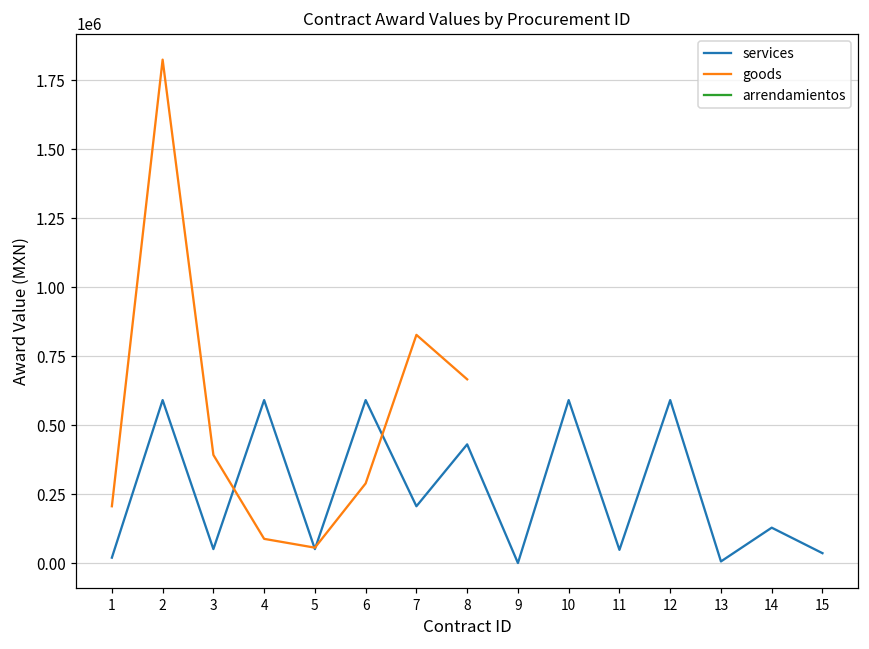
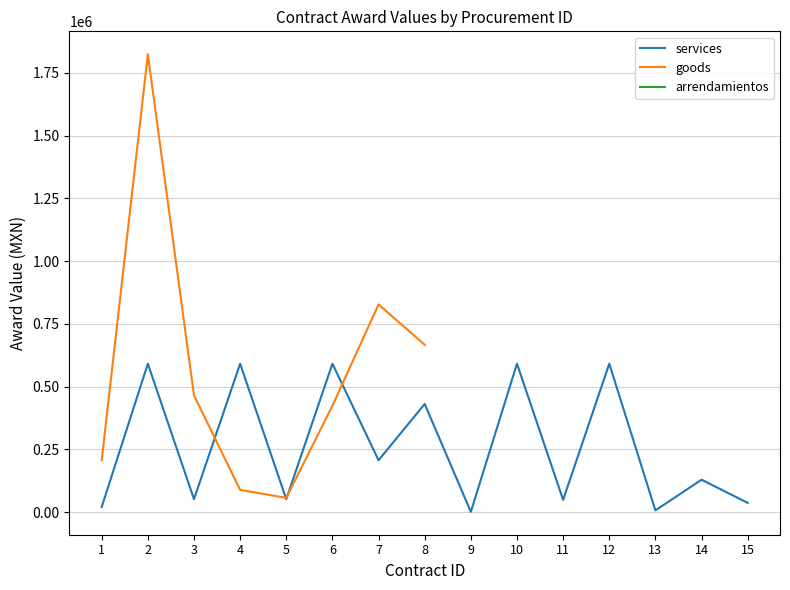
goods, 3: 390000 -> 470000
goods, 6: 290000 -> 420000
